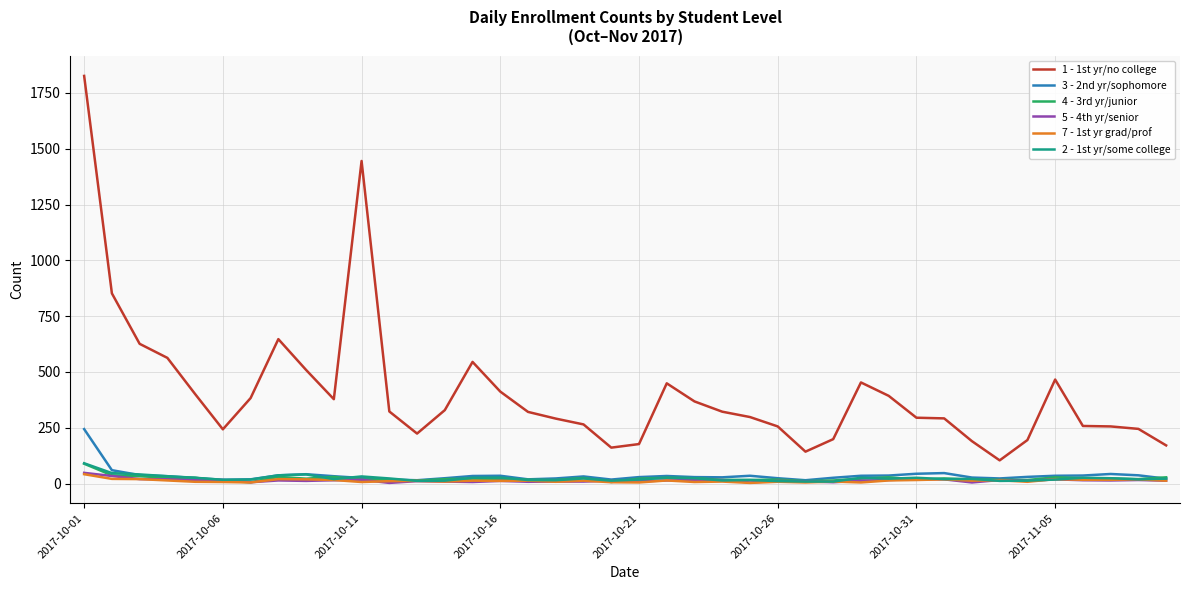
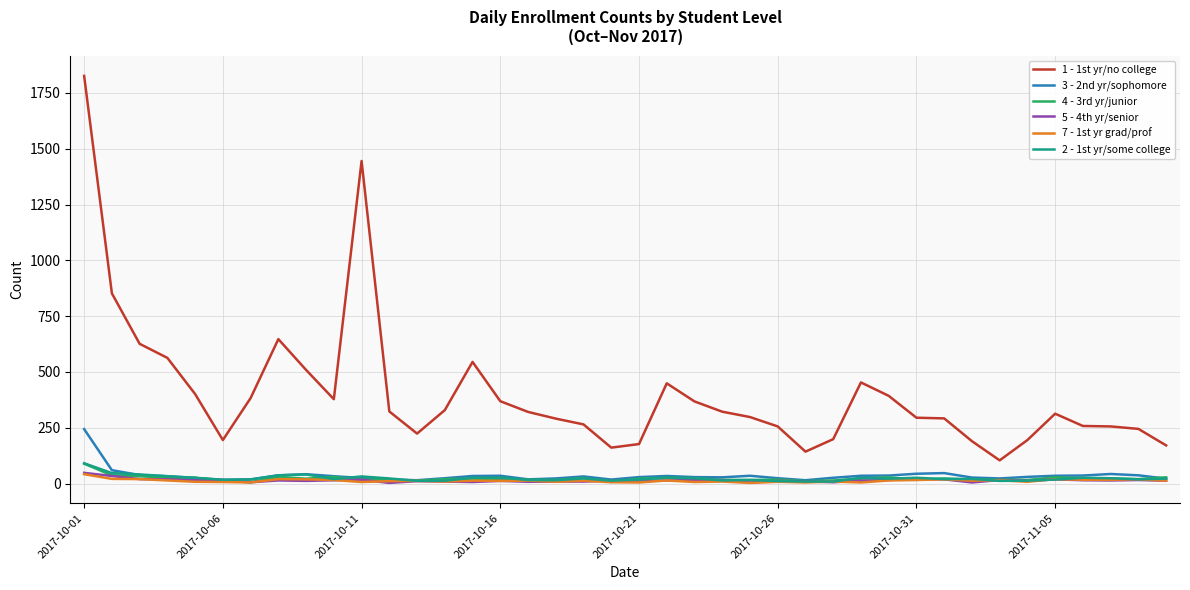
1 - 1st yr/no college, 2017-10-06: 240 -> 200
1 - 1st yr/no college, 2017-10-16: 410 -> 370
1 - 1st yr/no college, 2017-11-05: 470 -> 310
